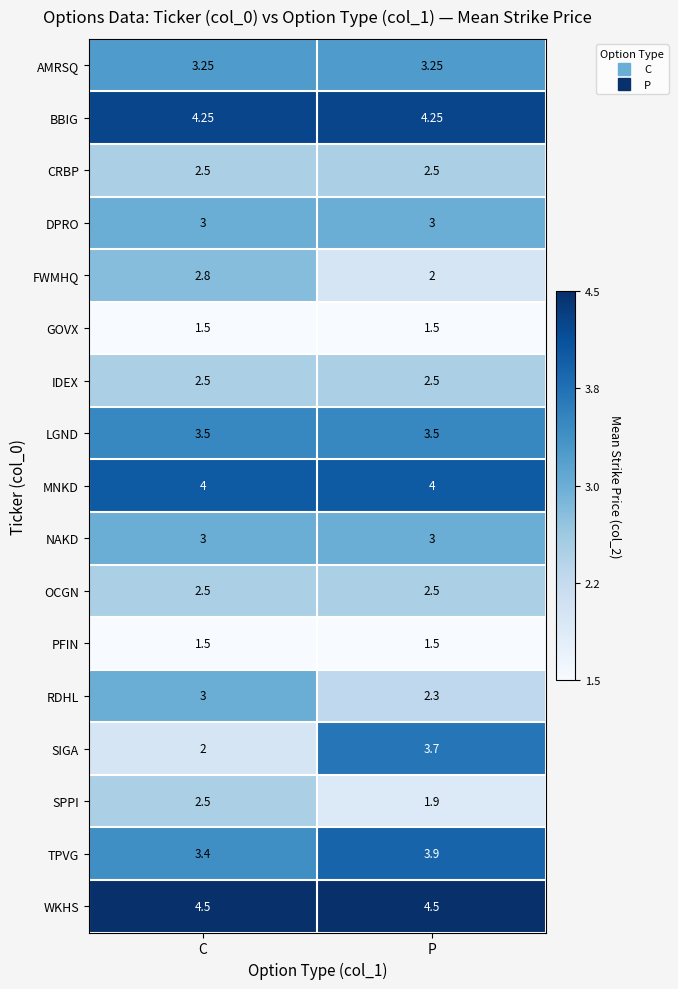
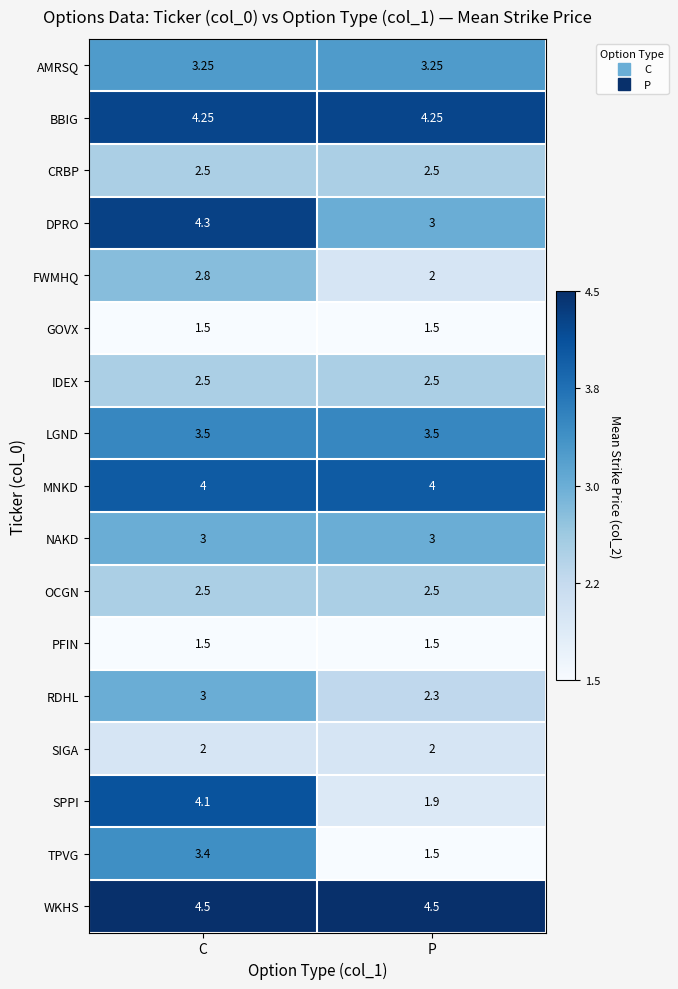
DPRO, C: 3 -> 4.3
SIGA, P: 3.7 -> 2
SPPI, C: 2.5 -> 4.1
TPVG, P: 3.9 -> 1.5
